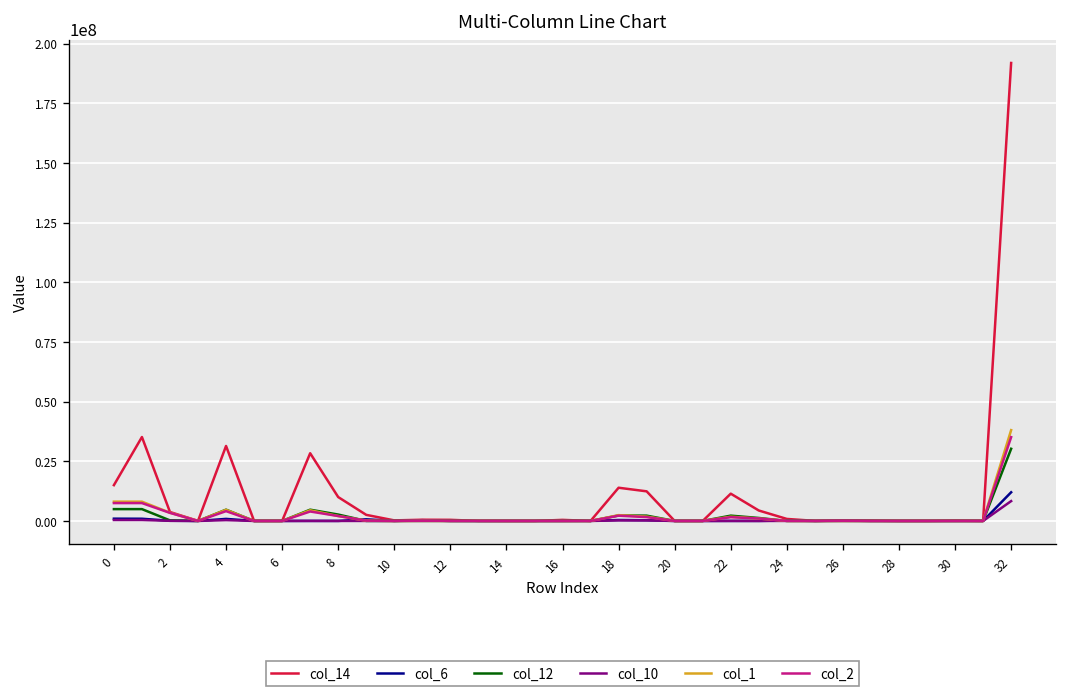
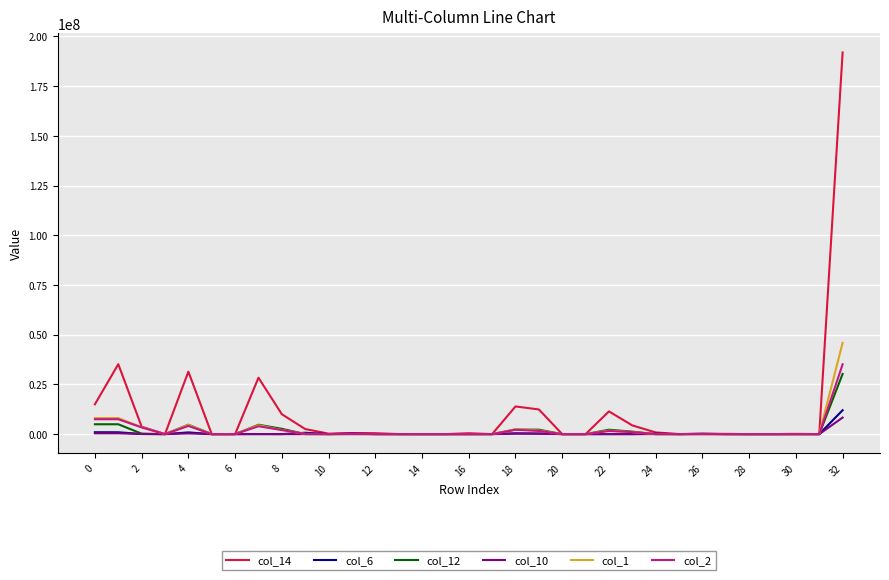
col_1, 32: 38000000 -> 46000000
